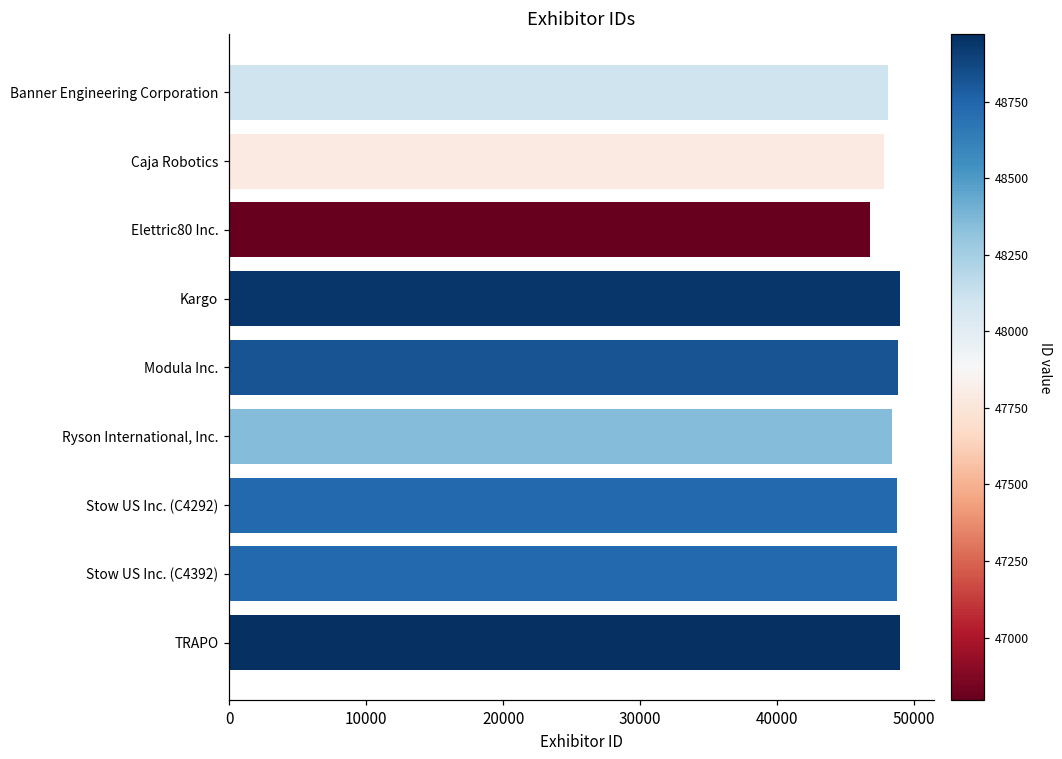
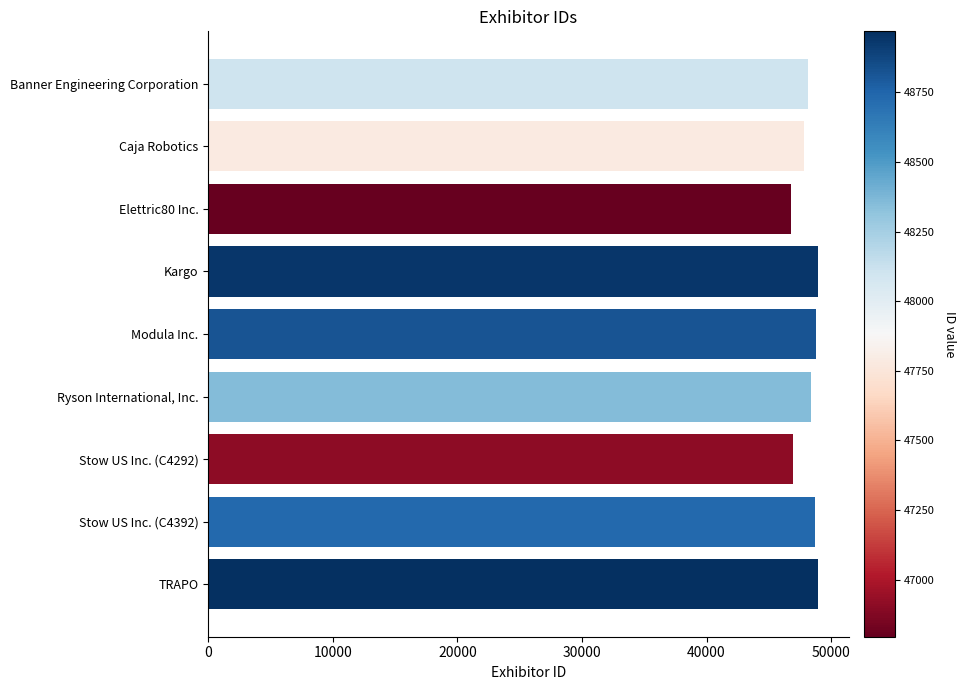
Stow US Inc. (C4292): 48700 -> 46900
